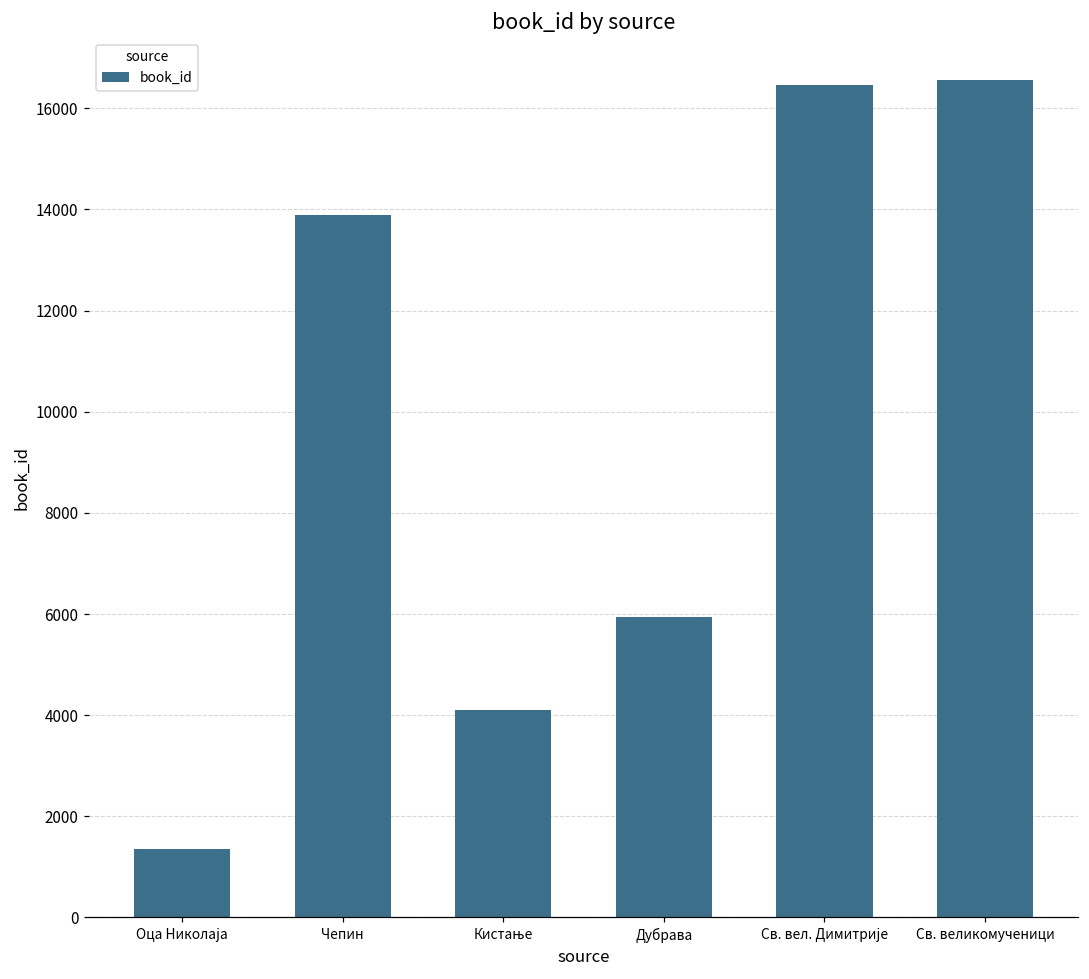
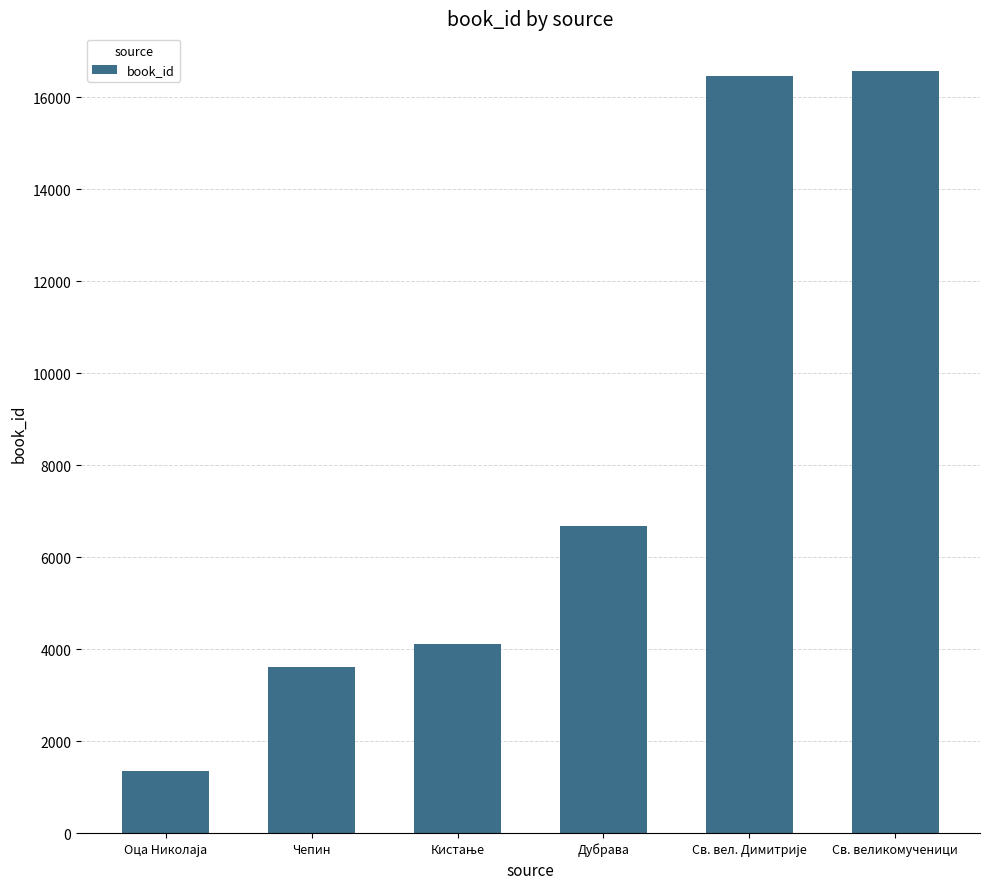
Чепин: 13900 -> 3600
Дубрава: 5900 -> 6700
